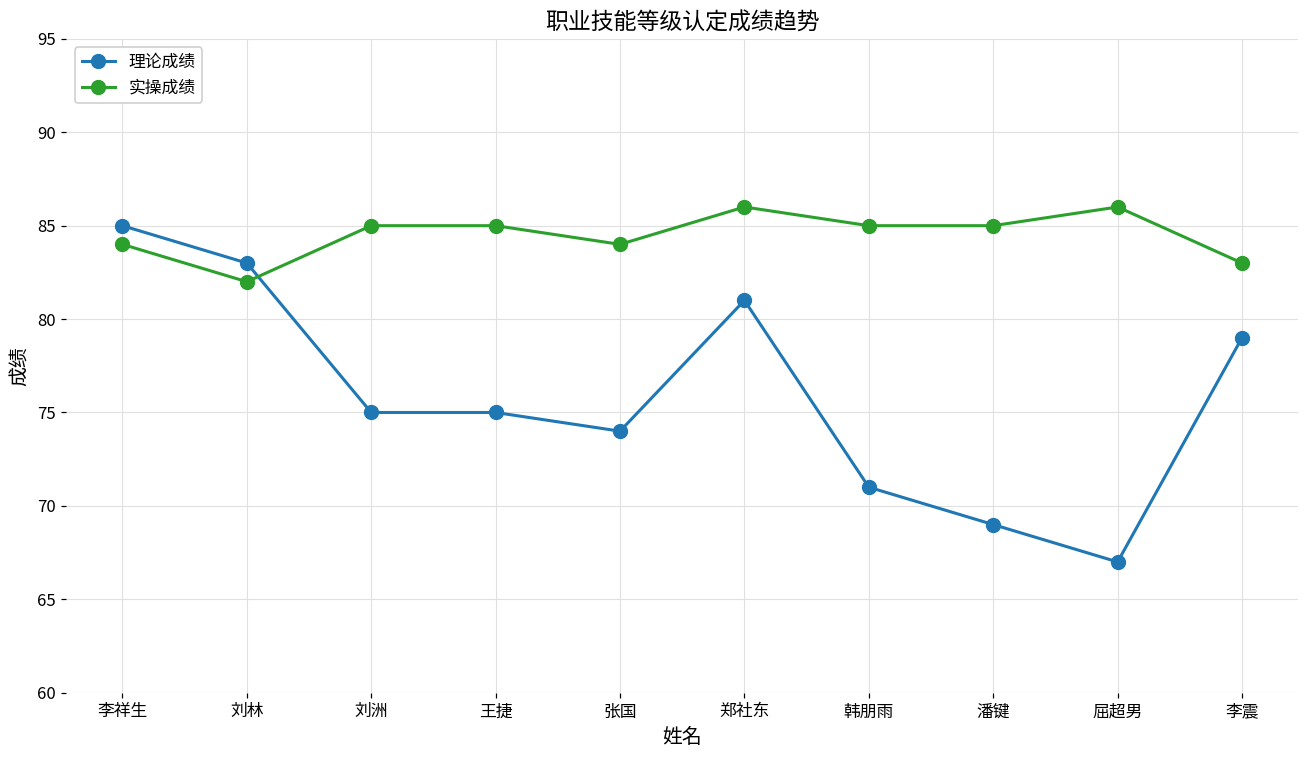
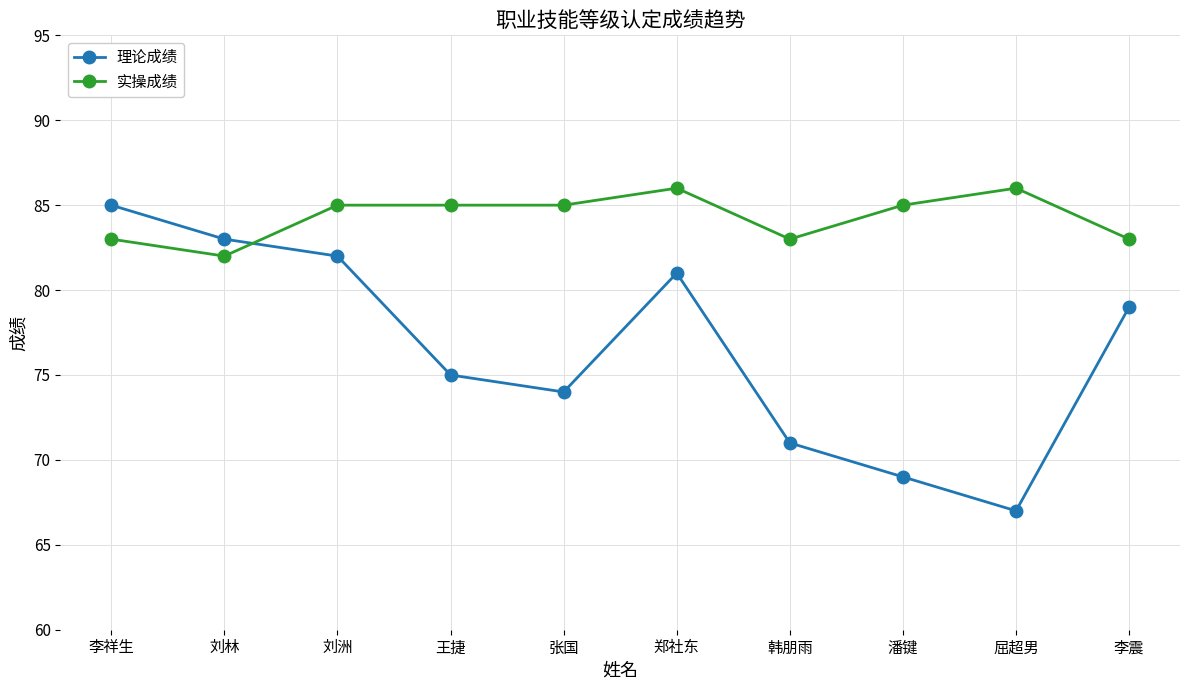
实操成绩, 李祥生: 84 -> 83
理论成绩, 刘洲: 75 -> 82
实操成绩, 张国: 84 -> 85
实操成绩, 韩朋雨: 85 -> 83
